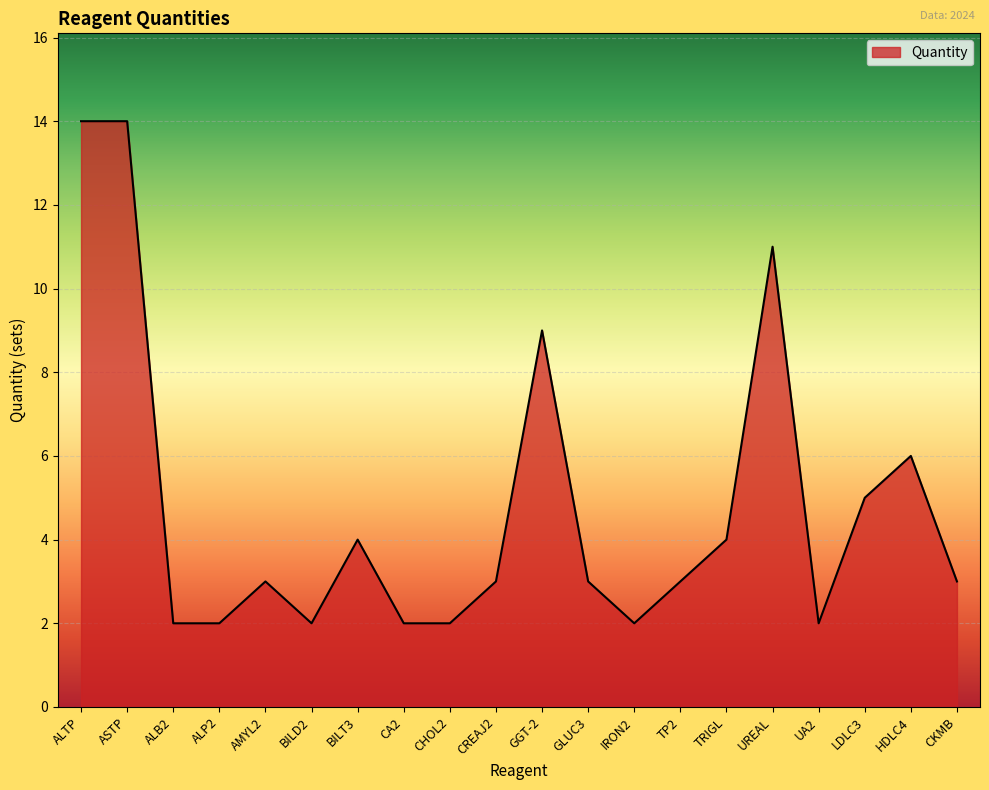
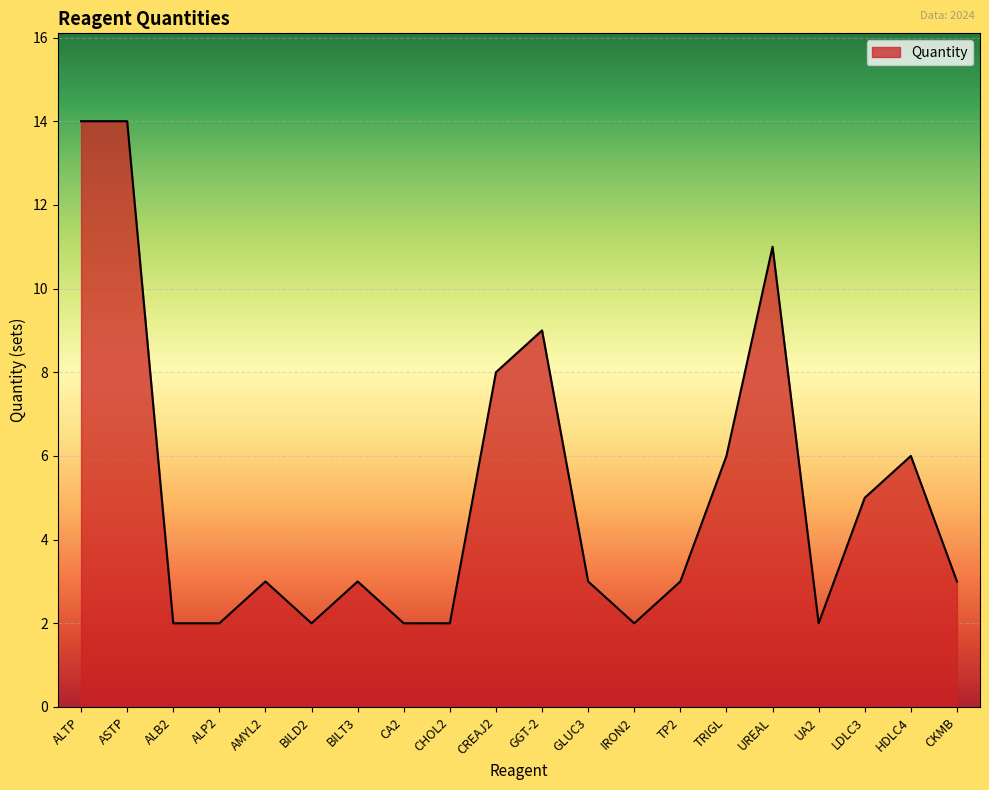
BILT3: 4 -> 3
CREAJ2: 3 -> 8
TRIGL: 4 -> 6
